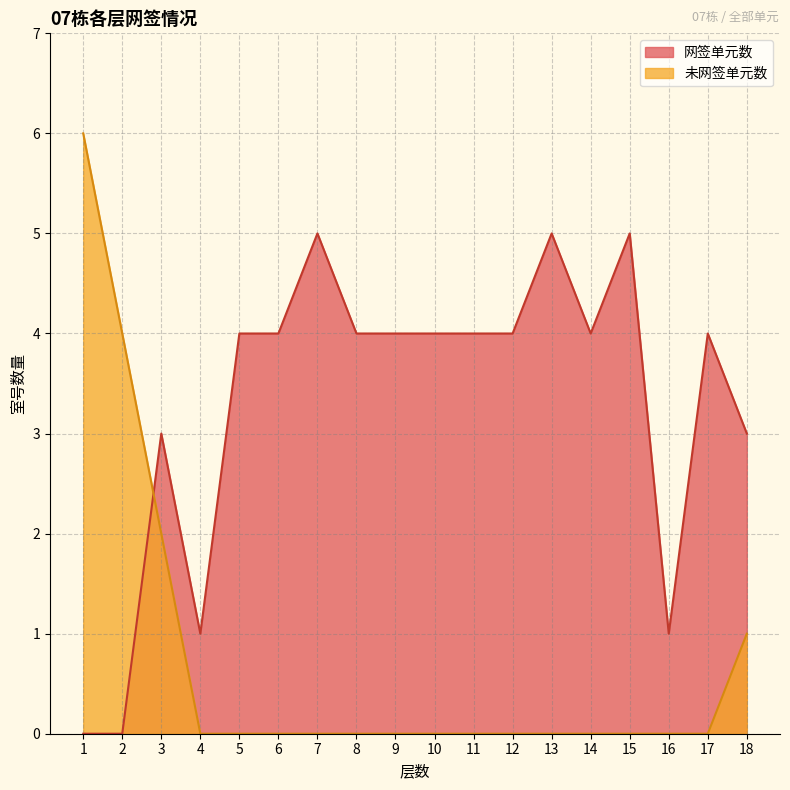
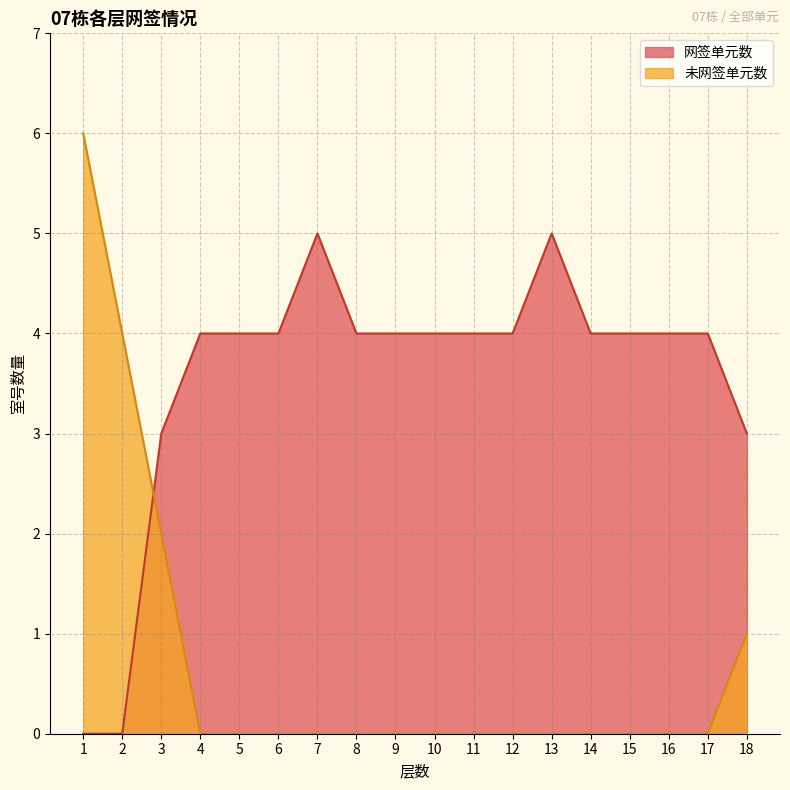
网签单元数, 4: 1 -> 4
网签单元数, 15: 5 -> 4
网签单元数, 16: 1 -> 4
